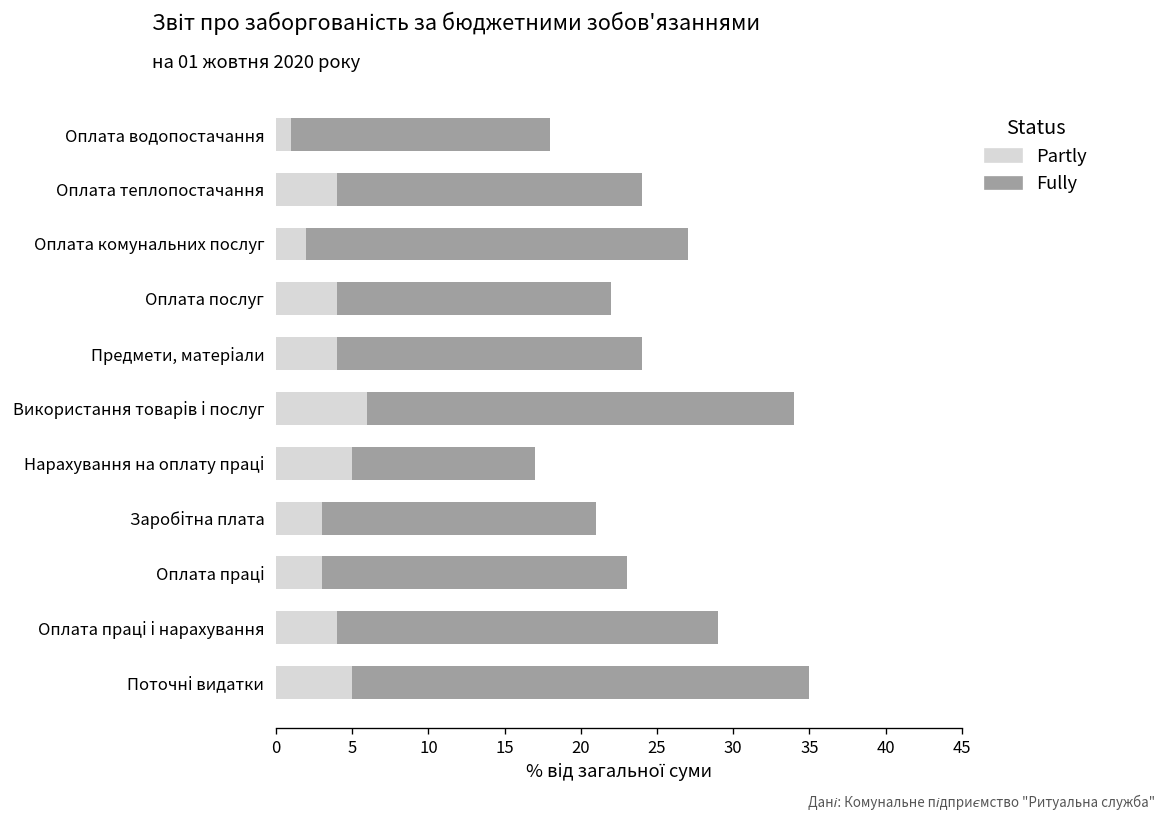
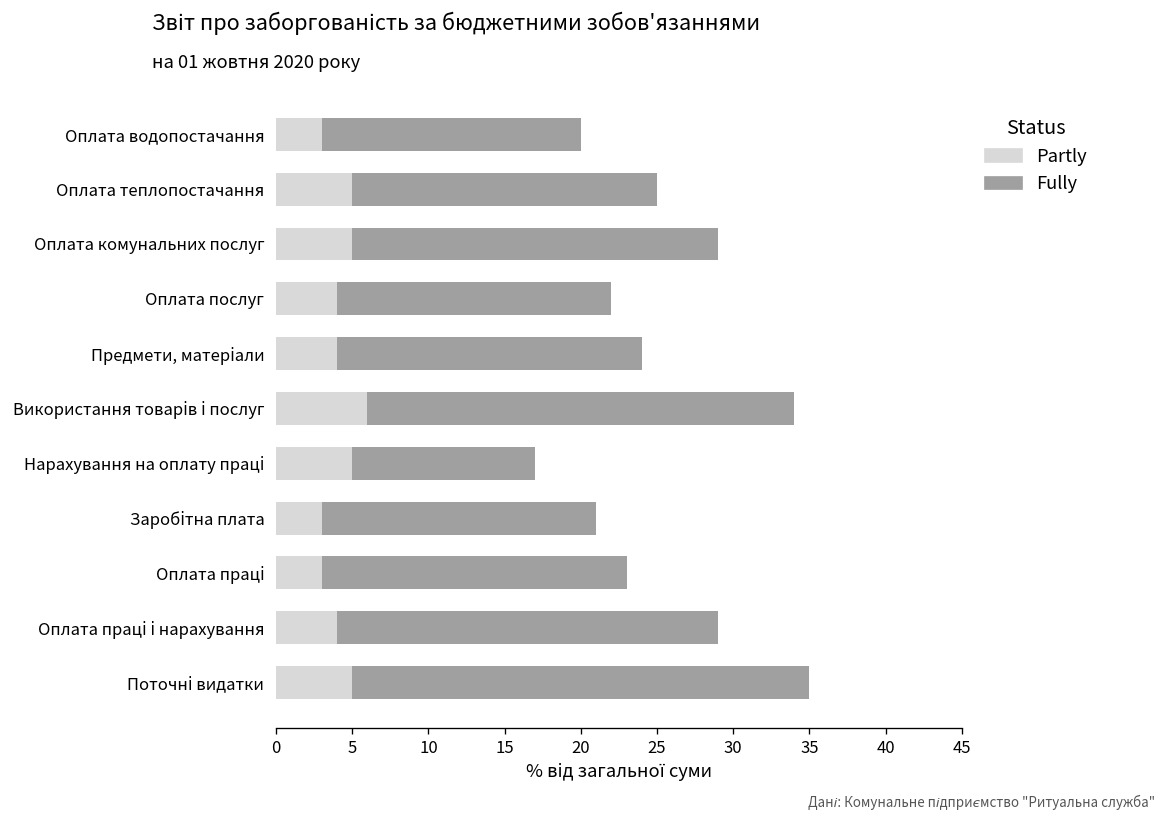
Partly, Оплата водопостачання: 1 -> 3
Partly, Оплата теплопостачання: 4 -> 5
Partly, Оплата комунальних послуг: 2 -> 5
Fully, Оплата комунальних послуг: 25 -> 24
